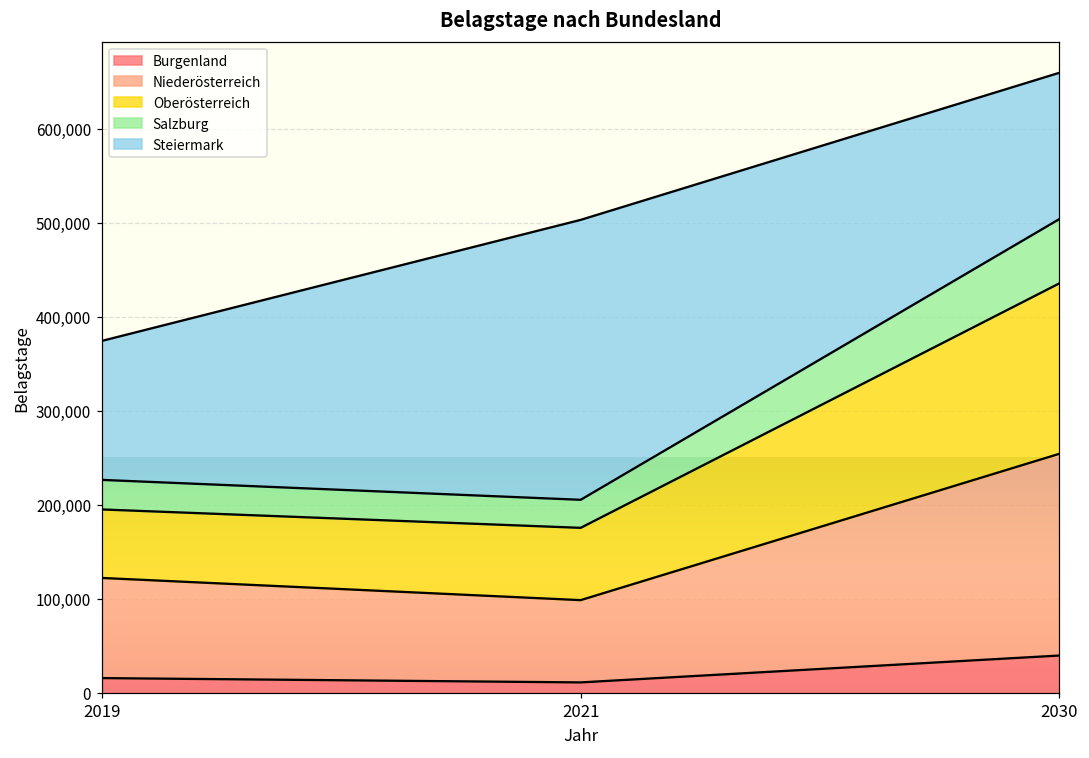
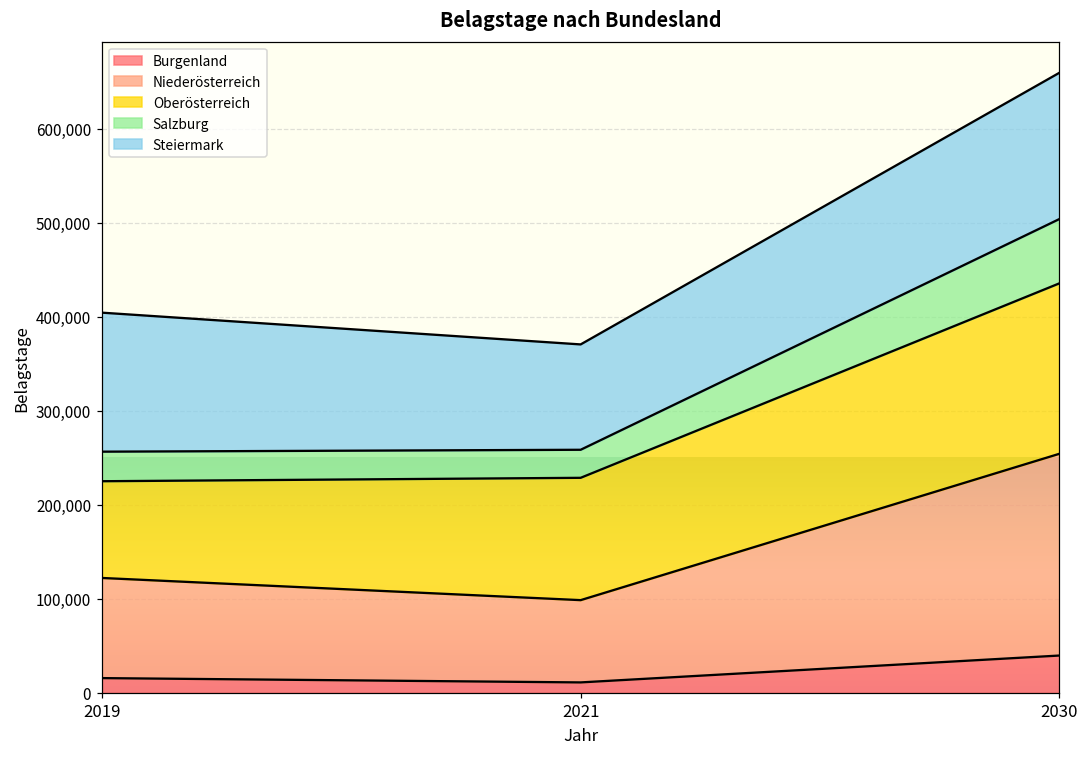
Oberösterreich, 2019: 70,000 -> 100,000
Oberösterreich, 2021: 80,000 -> 130,000
Steiermark, 2021: 300,000 -> 110,000
